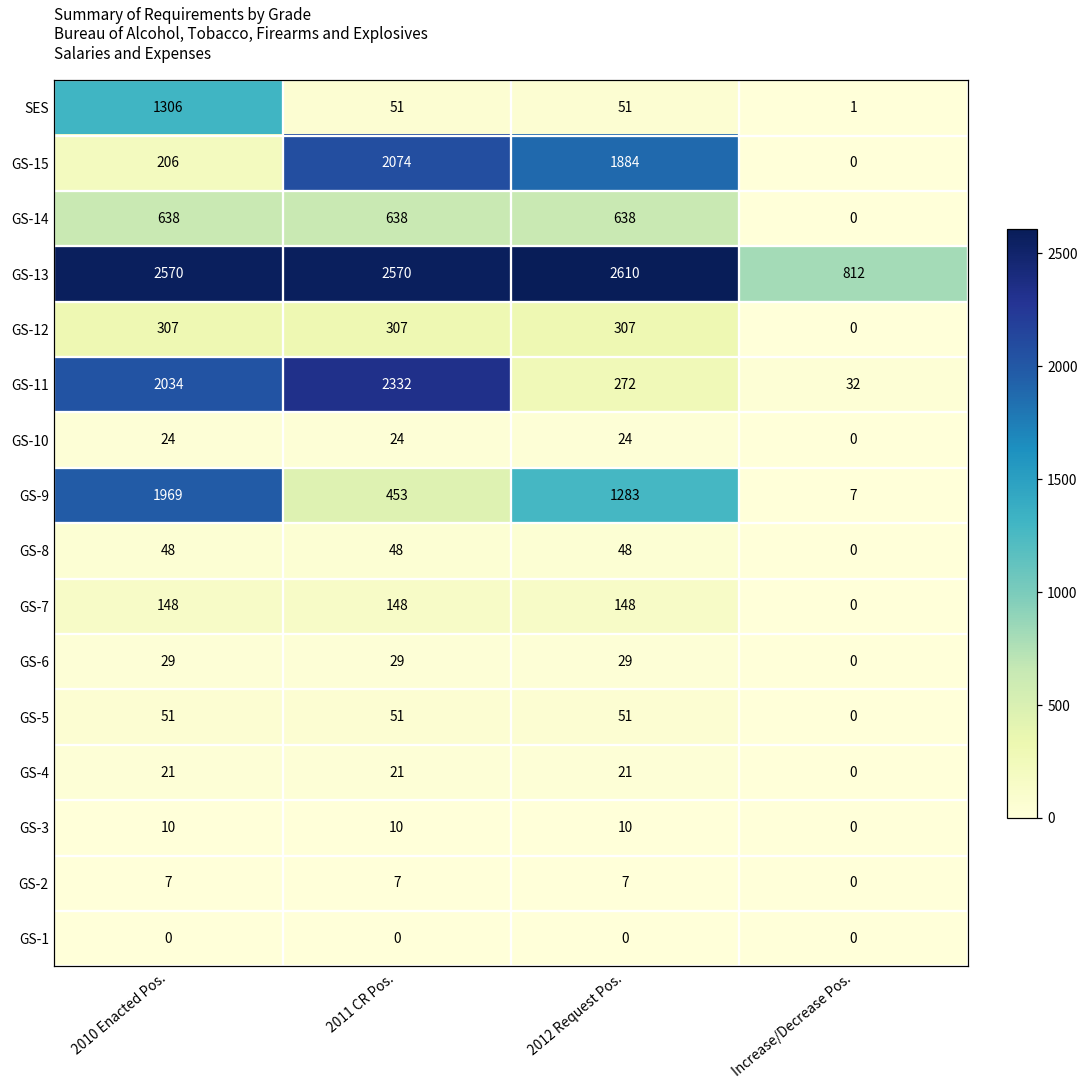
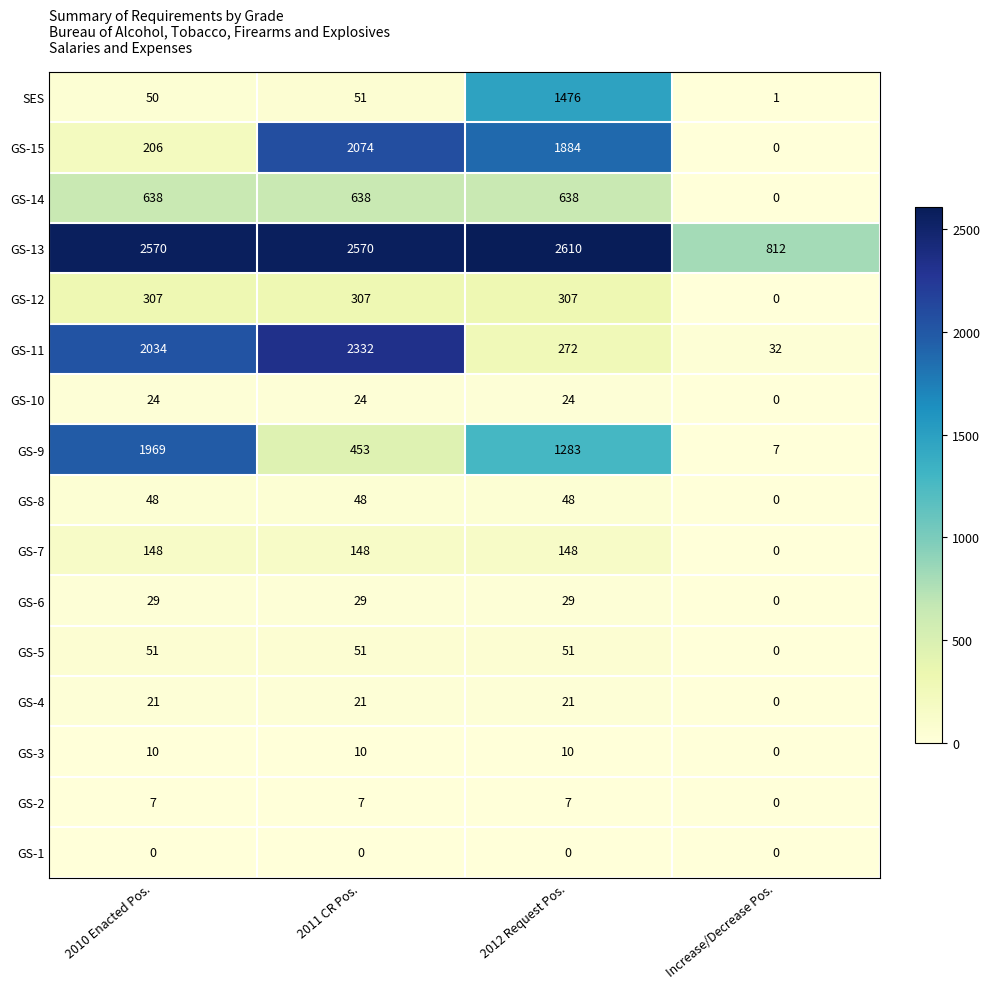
SES, 2010 Enacted Pos.: 1306 -> 50
SES, 2012 Request Pos.: 51 -> 1476
